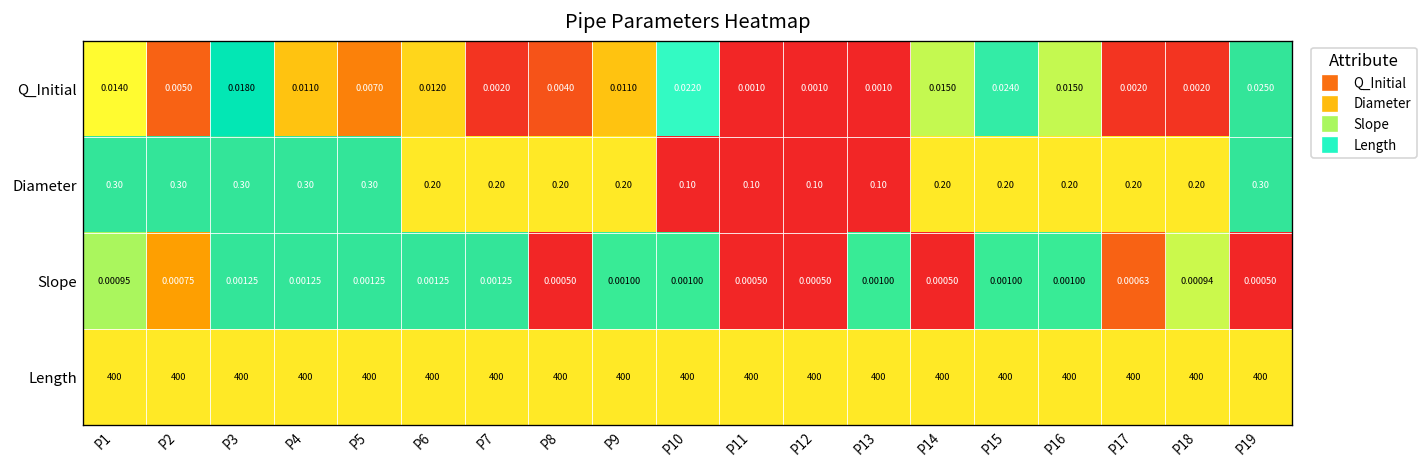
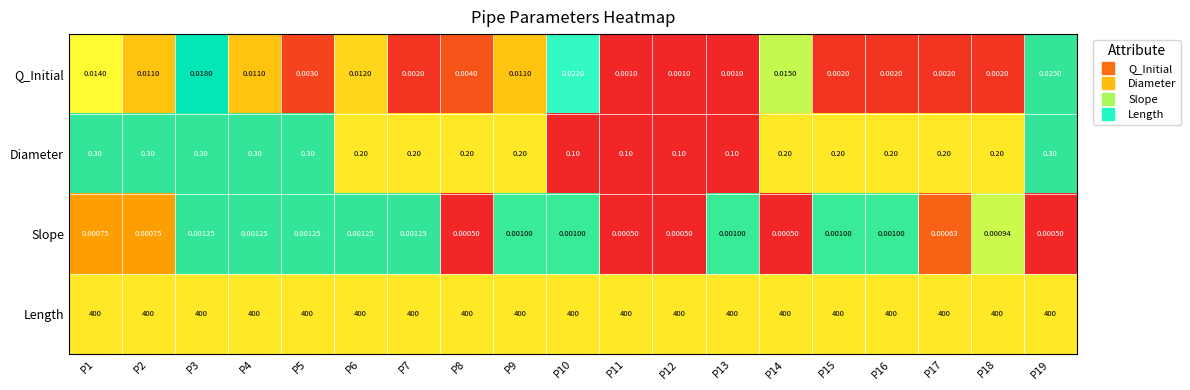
Q_Initial, P2: 0.0050 -> 0.0110
Q_Initial, P5: 0.0070 -> 0.0030
Q_Initial, P15: 0.0240 -> 0.0020
Q_Initial, P16: 0.0150 -> 0.0020
Slope, P1: 0.00095 -> 0.00075
